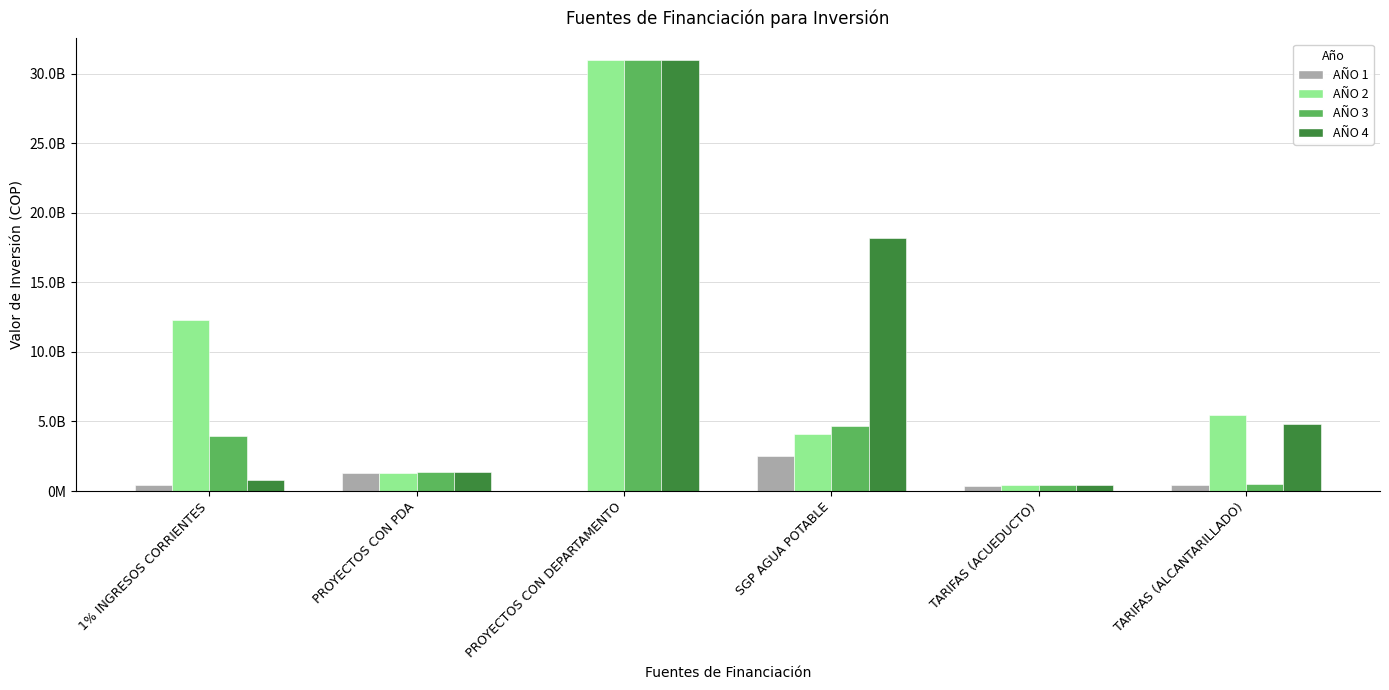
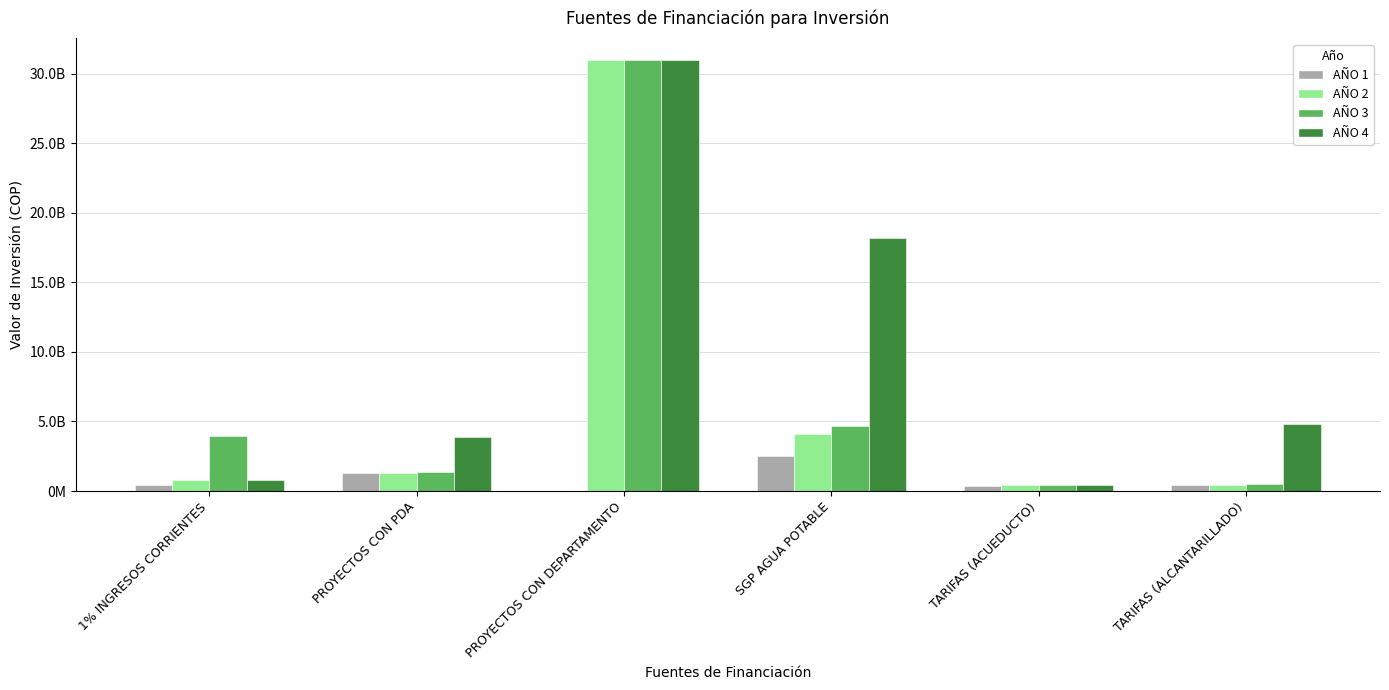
AÑO 2, 1% INGRESOS CORRIENTES: 12300000000 -> 800000000
AÑO 4, PROYECTOS CON PDA: 1400000000 -> 3900000000
AÑO 2, TARIFAS (ALCANTARILLADO): 5500000000 -> 500000000
